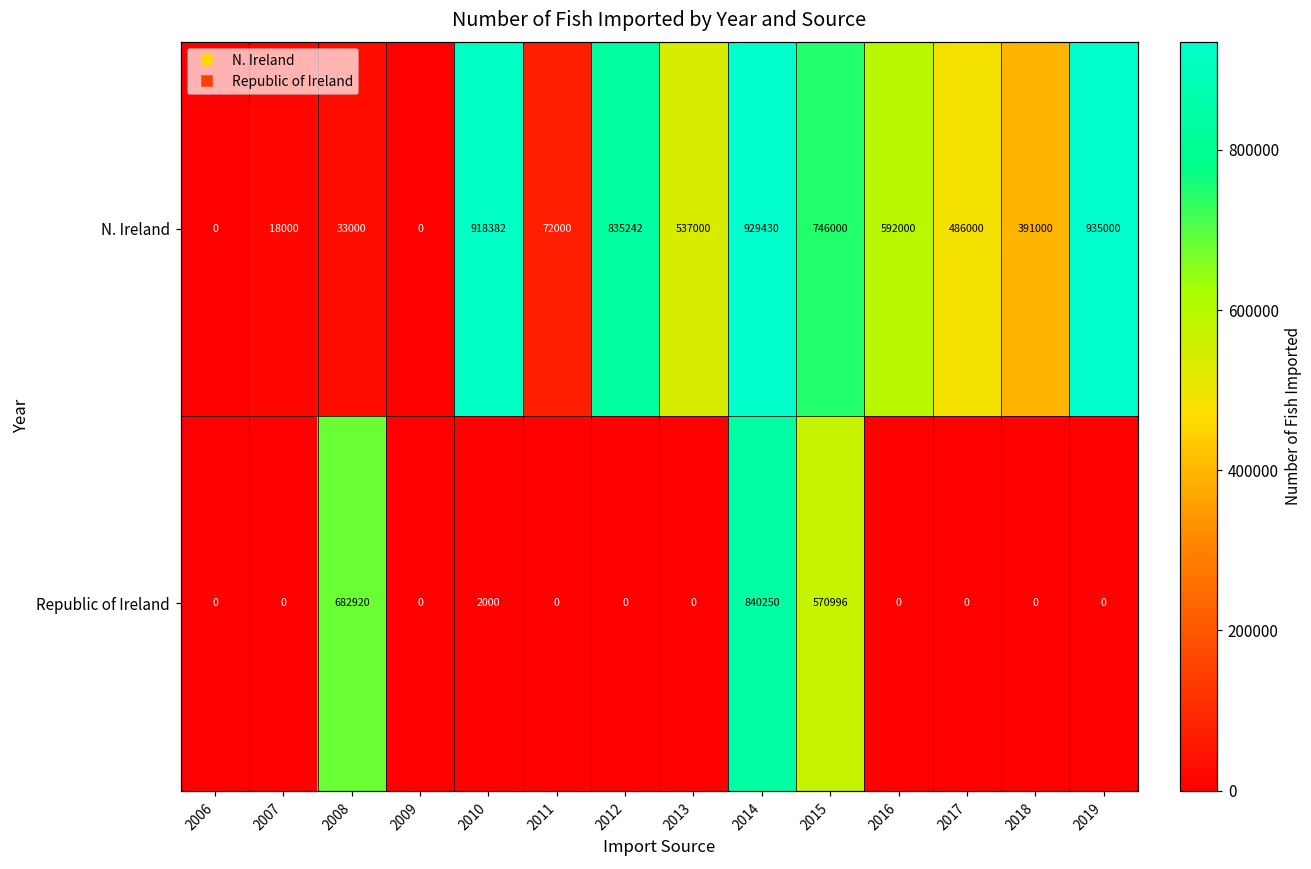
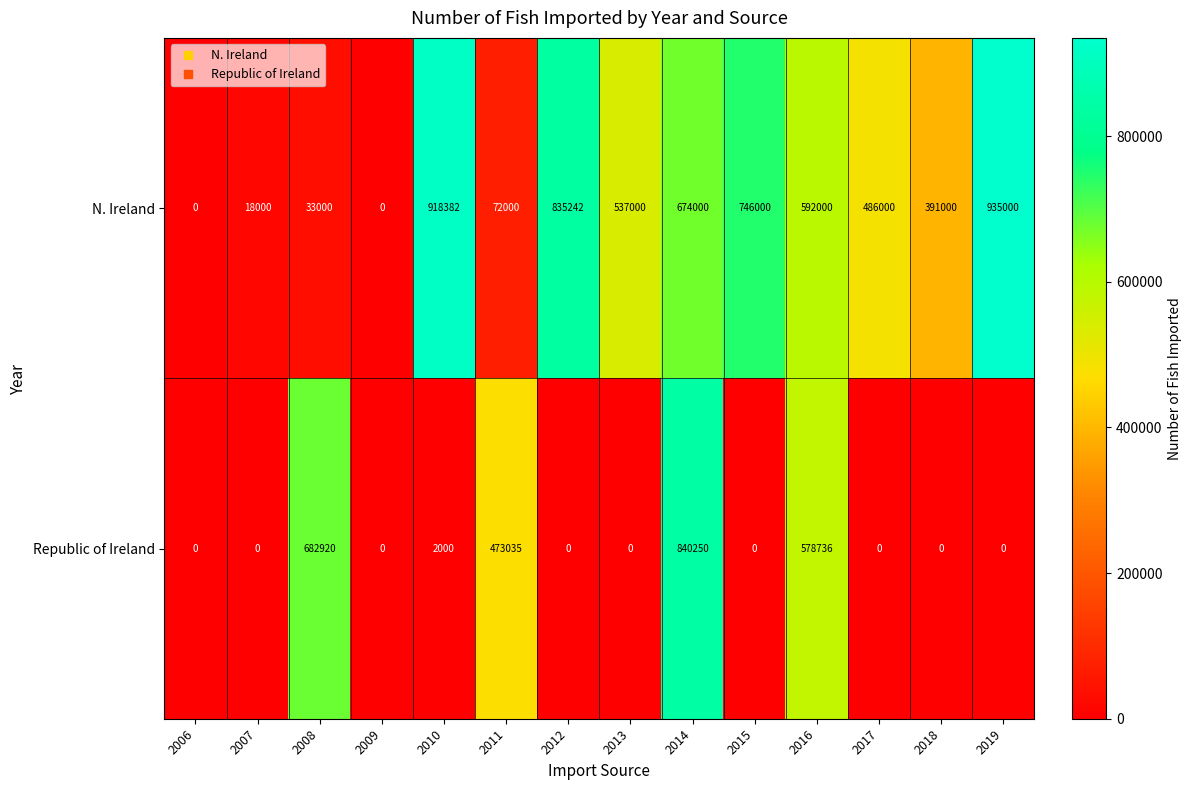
N. Ireland, 2014: 929430 -> 674000
Republic of Ireland, 2011: 0 -> 473035
Republic of Ireland, 2015: 570996 -> 0
Republic of Ireland, 2016: 0 -> 578736
